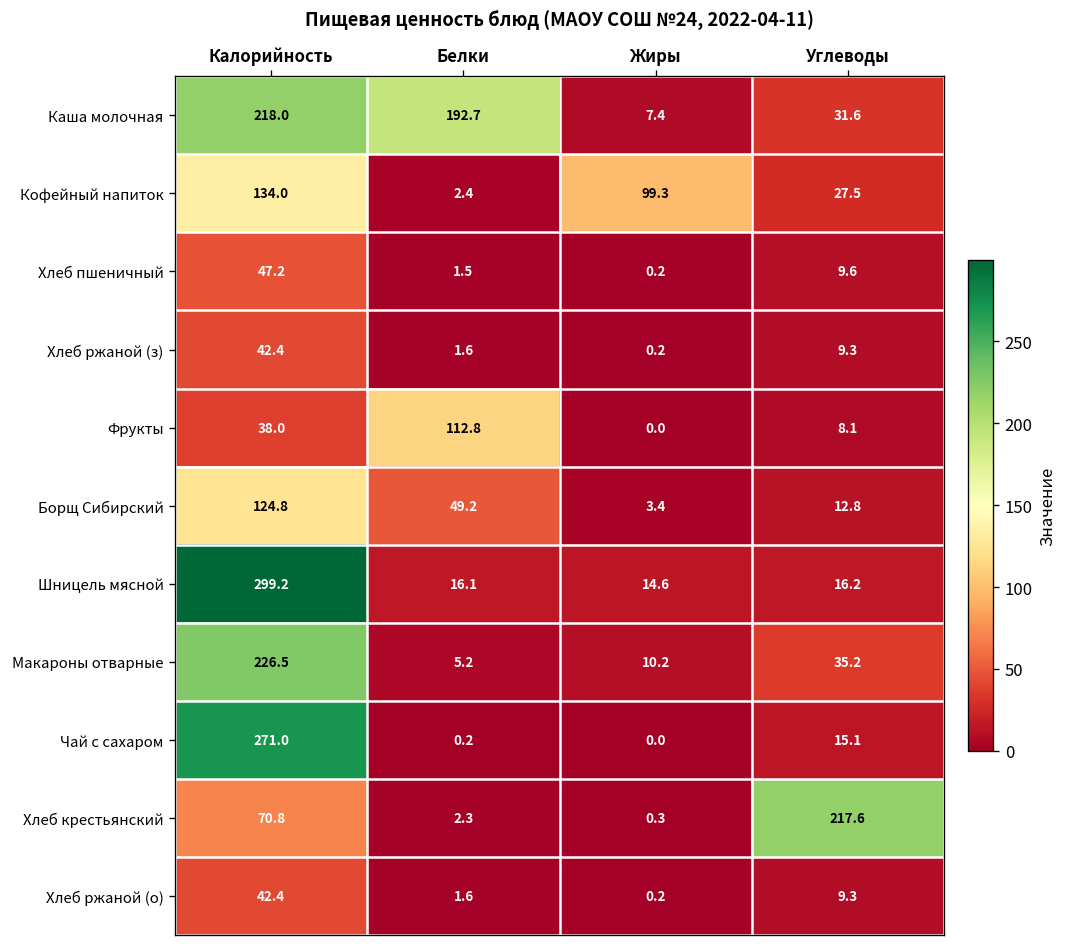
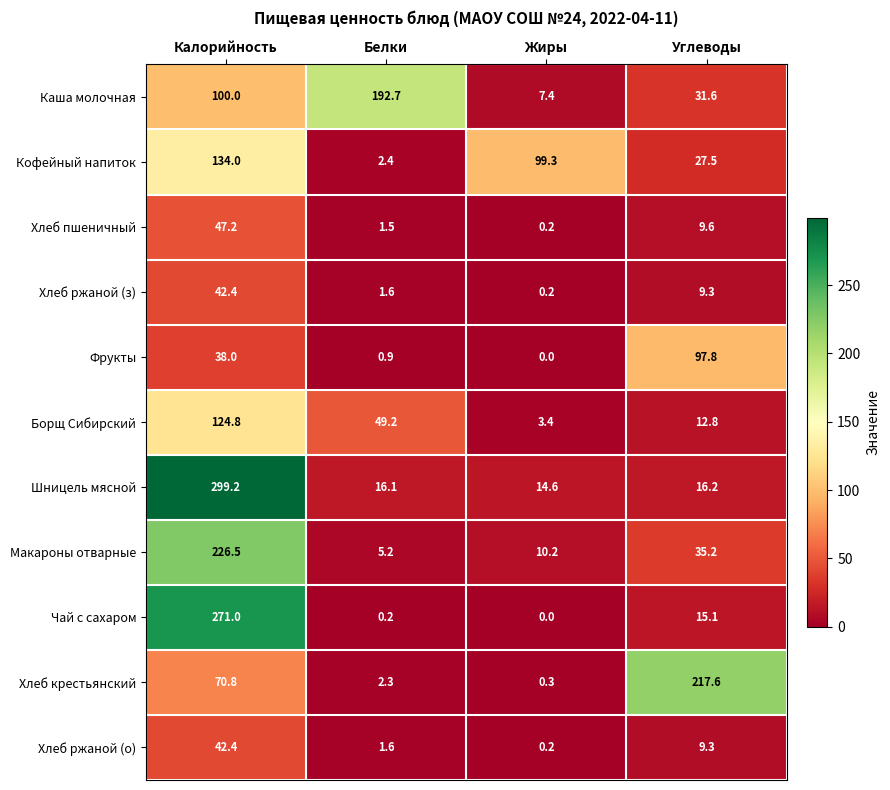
Каша молочная, Калорийность: 218.0 -> 100.0
Фрукты, Белки: 112.8 -> 0.9
Фрукты, Углеводы: 8.1 -> 97.8
